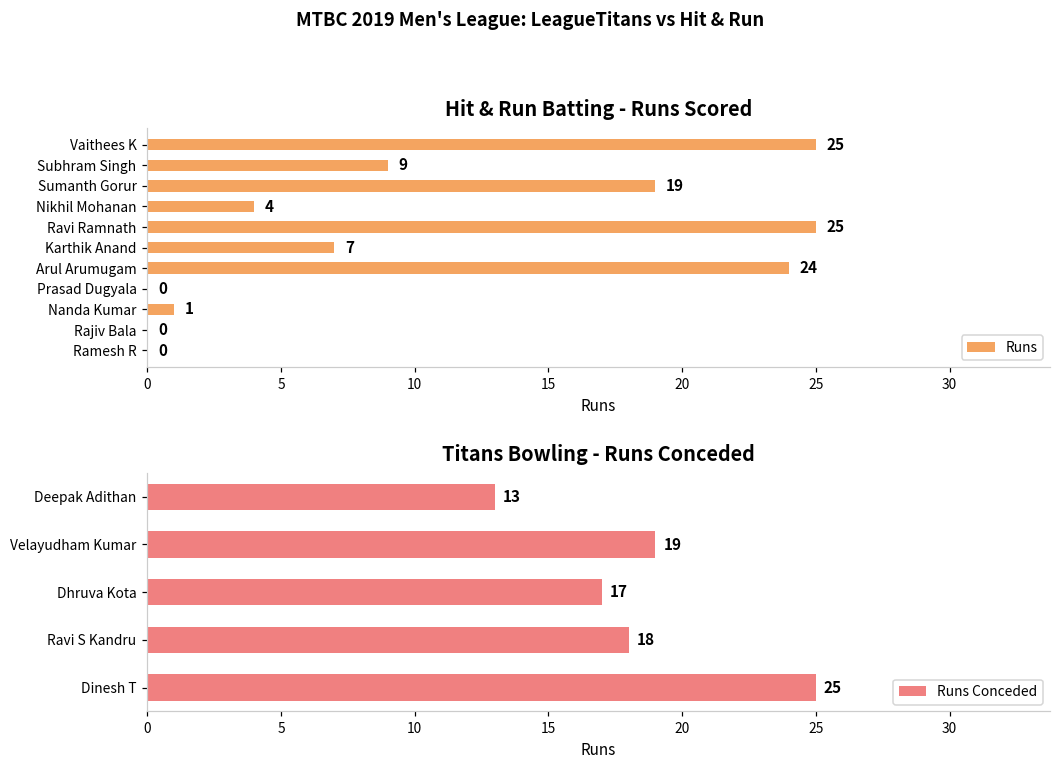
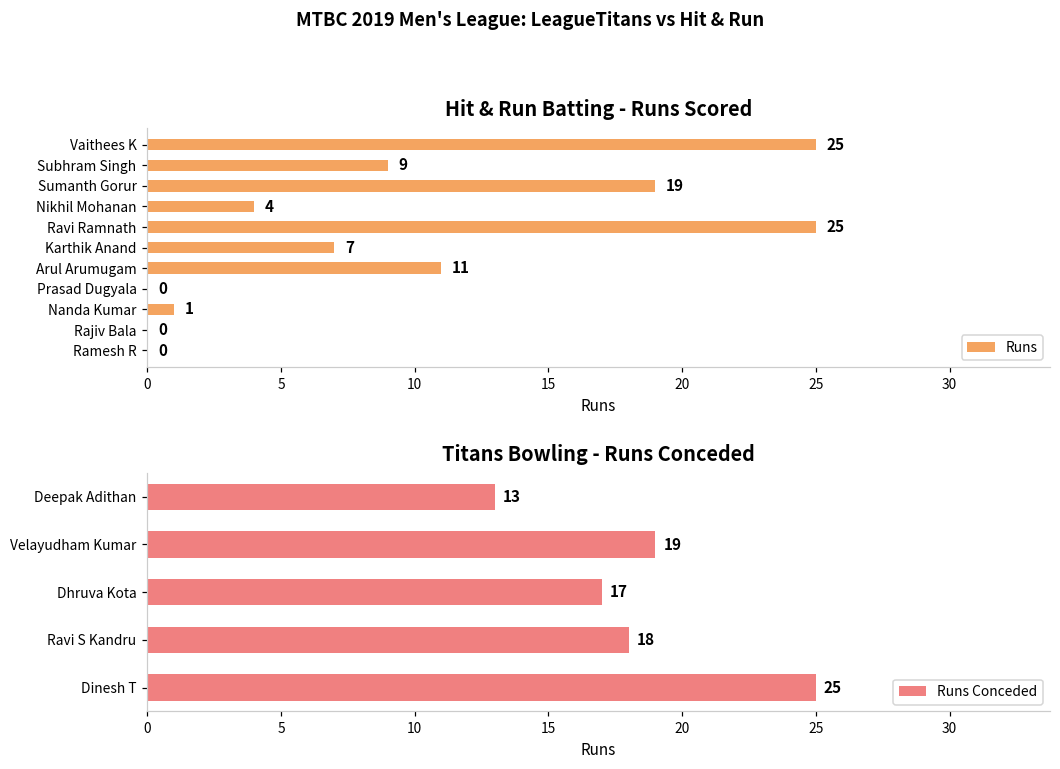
Hit & Run Batting - Runs Scored, Arul Arumugam: 24 -> 11
